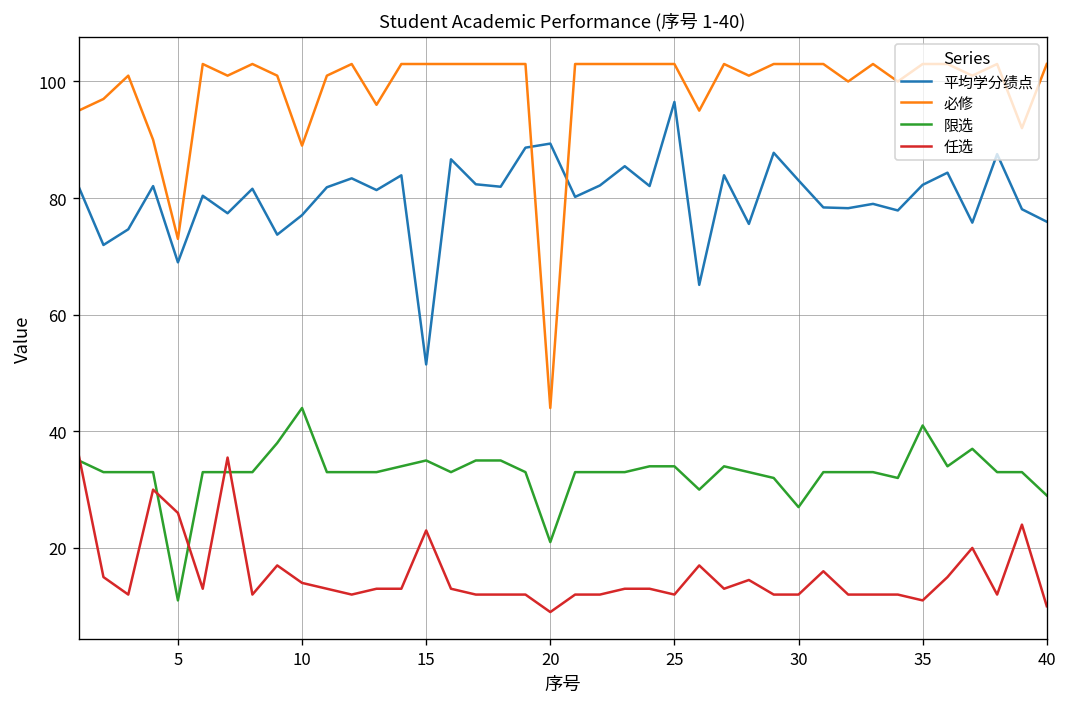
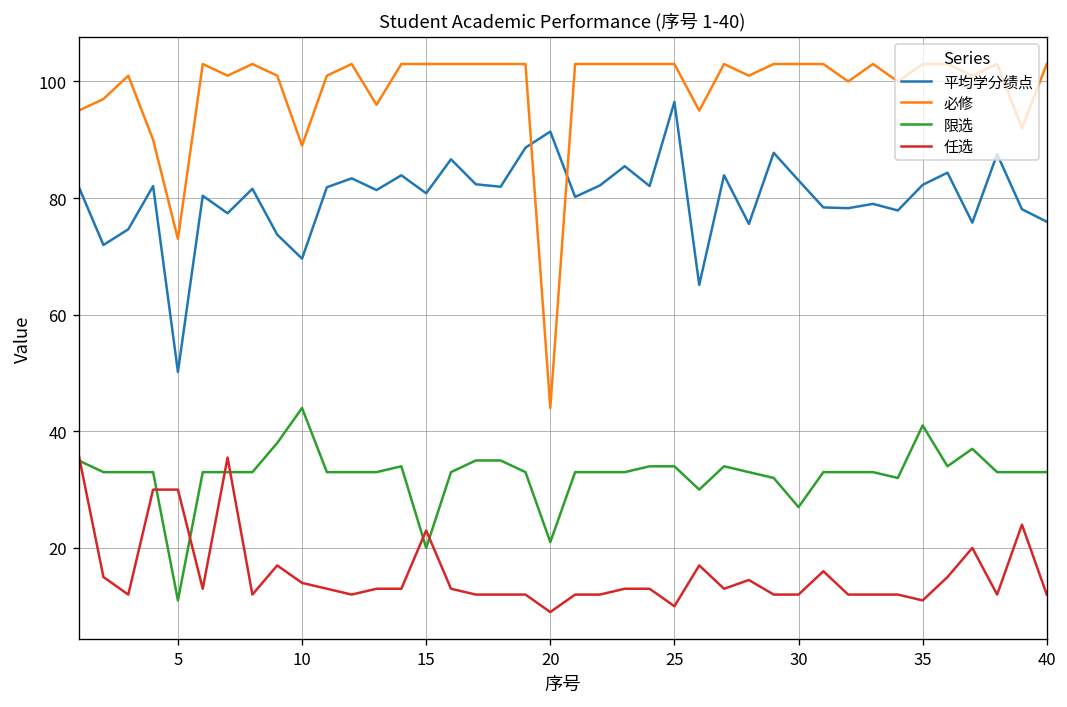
平均学分绩点, 5: 69 -> 50
任选, 5: 26 -> 30
平均学分绩点, 10: 77 -> 70
平均学分绩点, 15: 51 -> 81
限选, 15: 35 -> 20
平均学分绩点, 20: 89 -> 91
任选, 25: 12 -> 10
限选, 40: 29 -> 33
任选, 40: 10 -> 12
